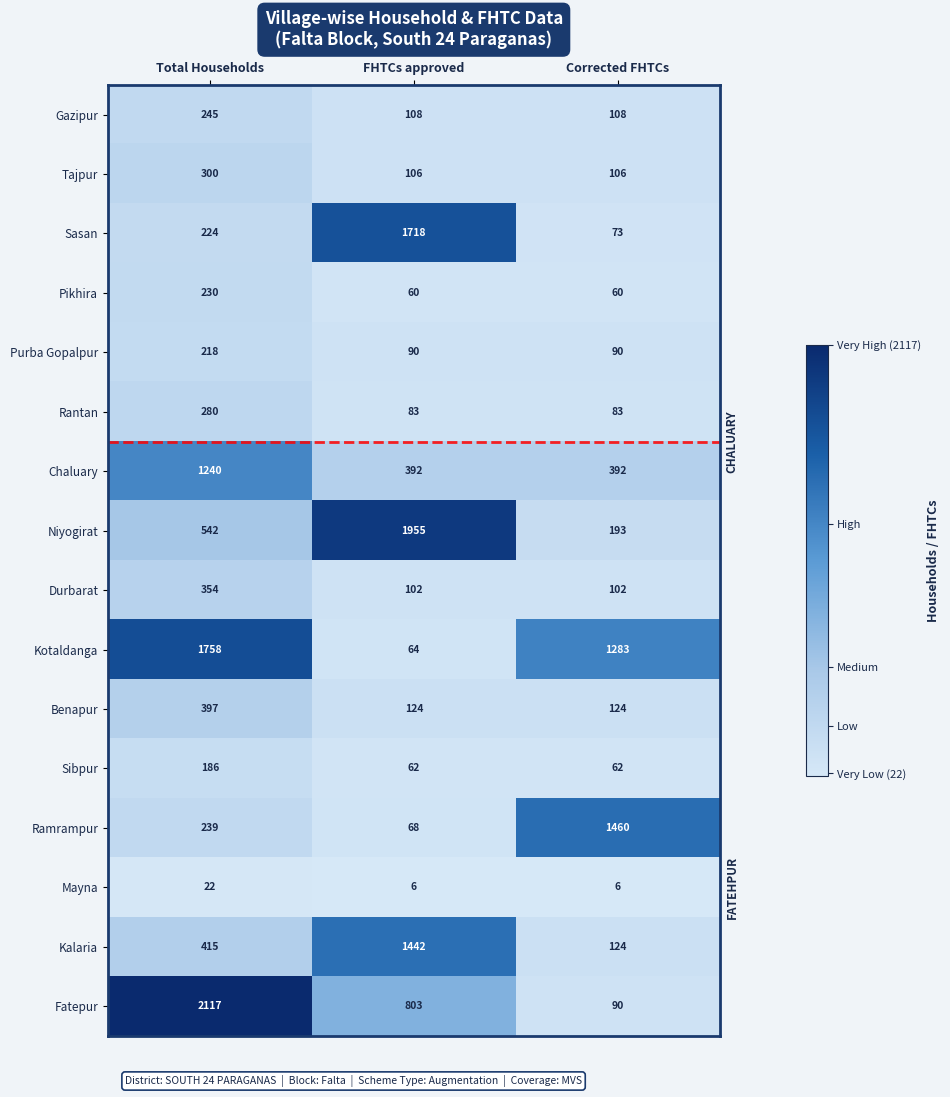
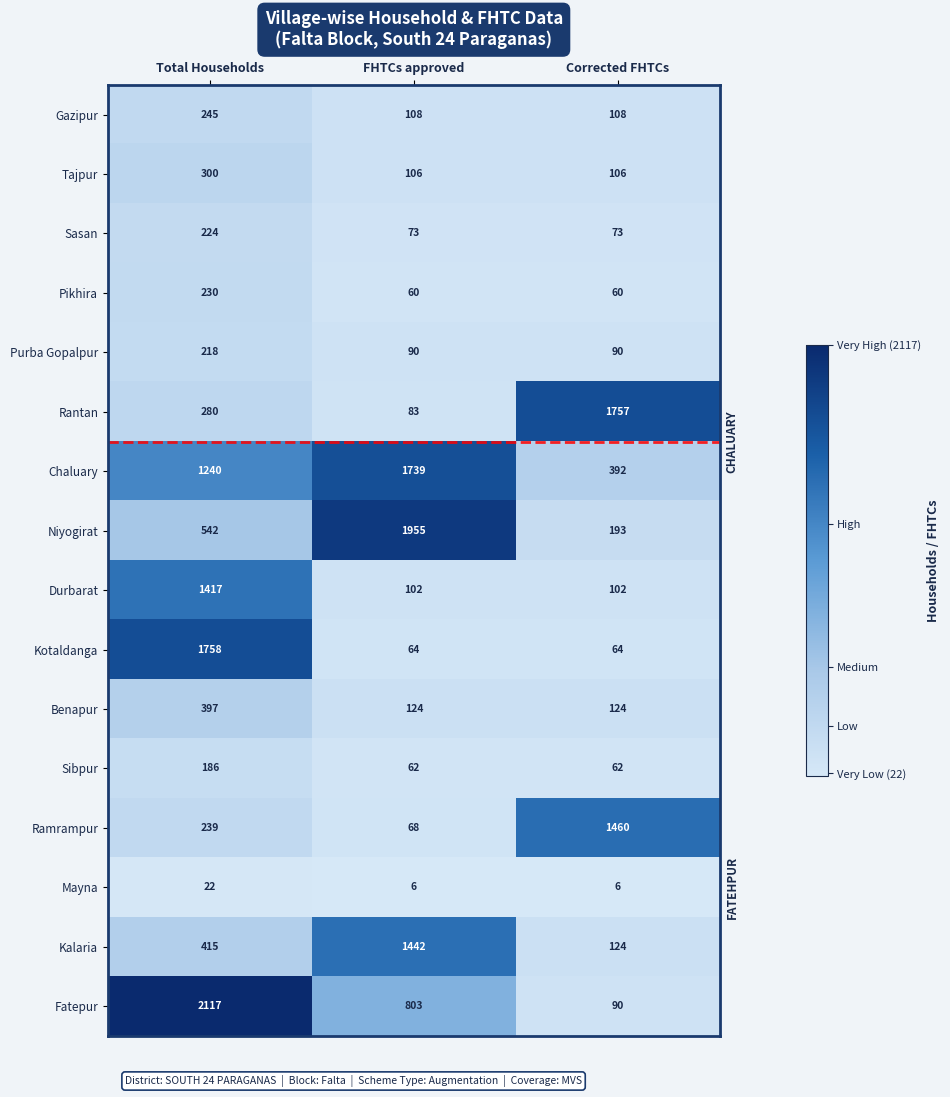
Sasan, FHTCs approved: 1718 -> 73
Rantan, Corrected FHTCs: 83 -> 1757
Chaluary, FHTCs approved: 392 -> 1739
Durbarat, Total Households: 354 -> 1417
Kotaldanga, Corrected FHTCs: 1283 -> 64
